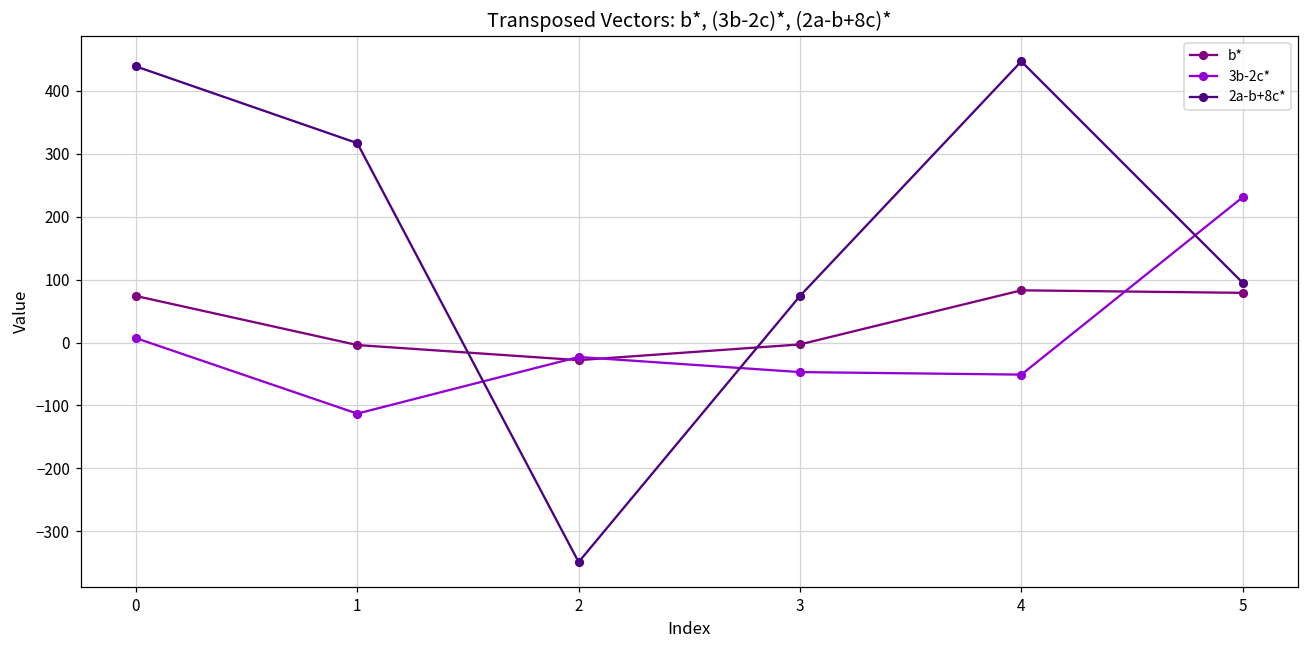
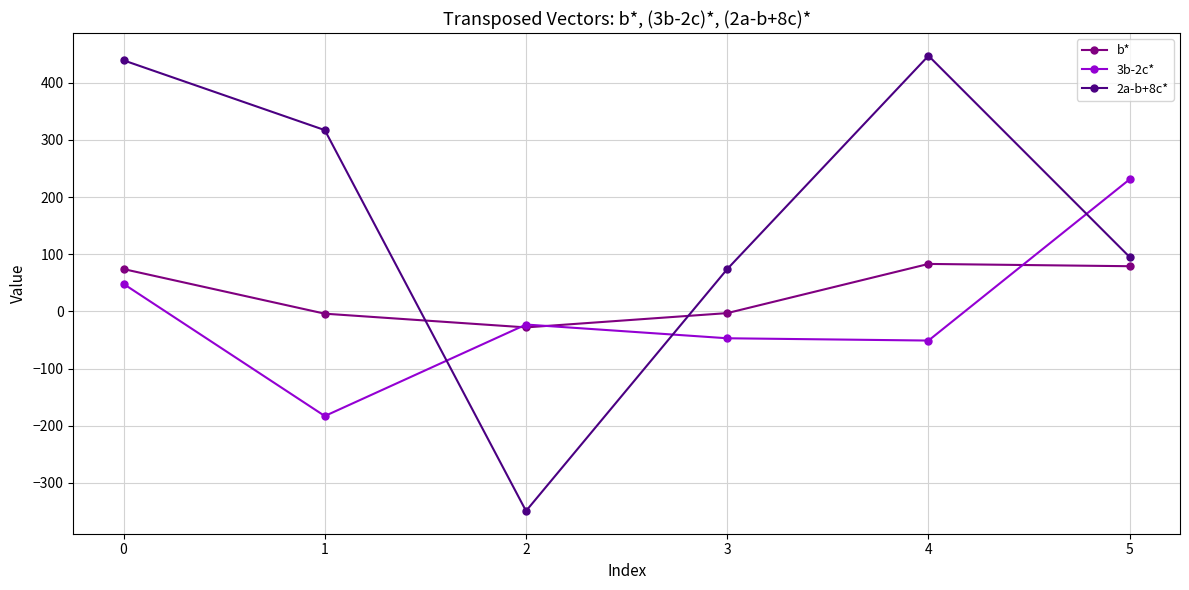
3b-2c*, 0: 10 -> 50
3b-2c*, 1: -110 -> -180
